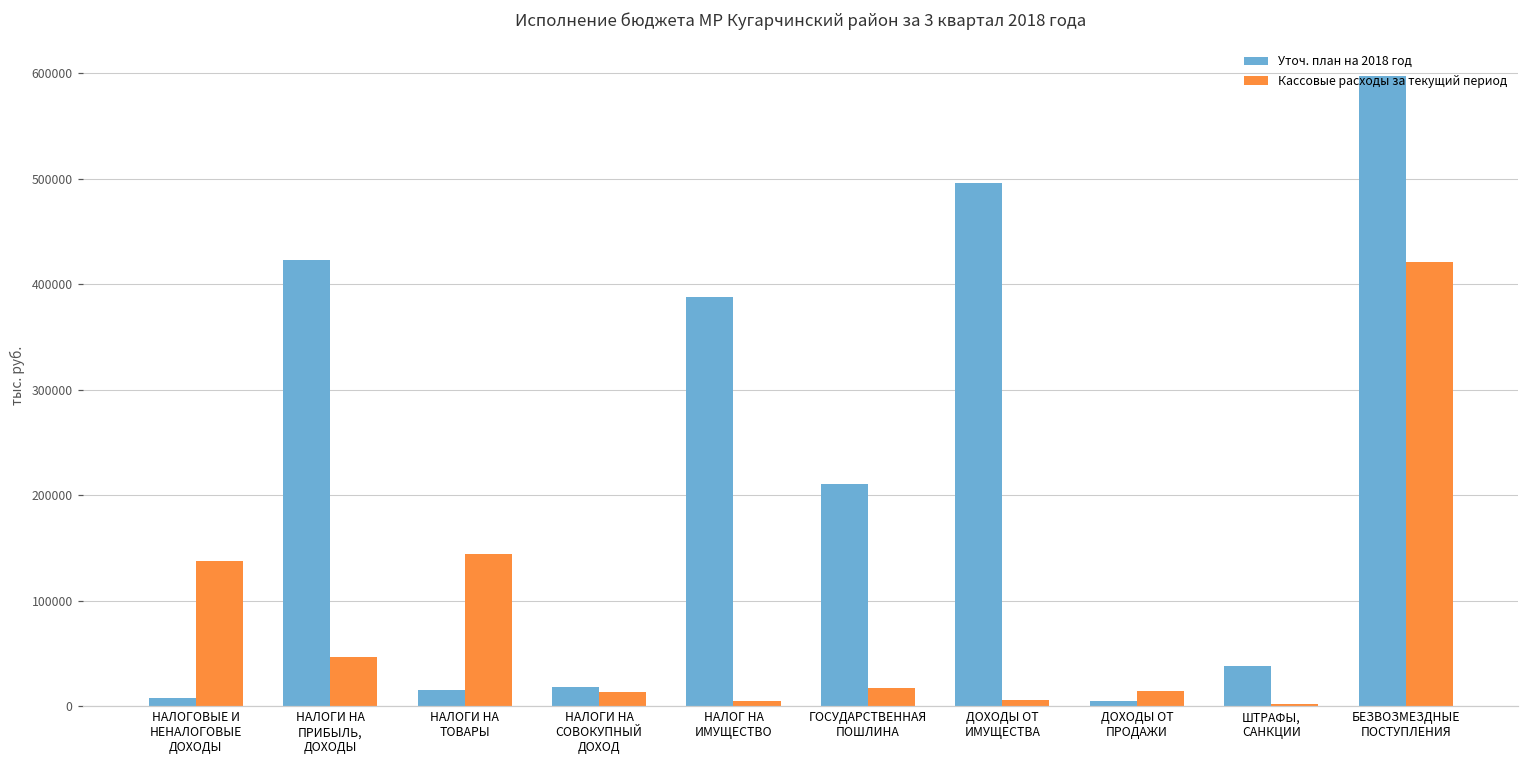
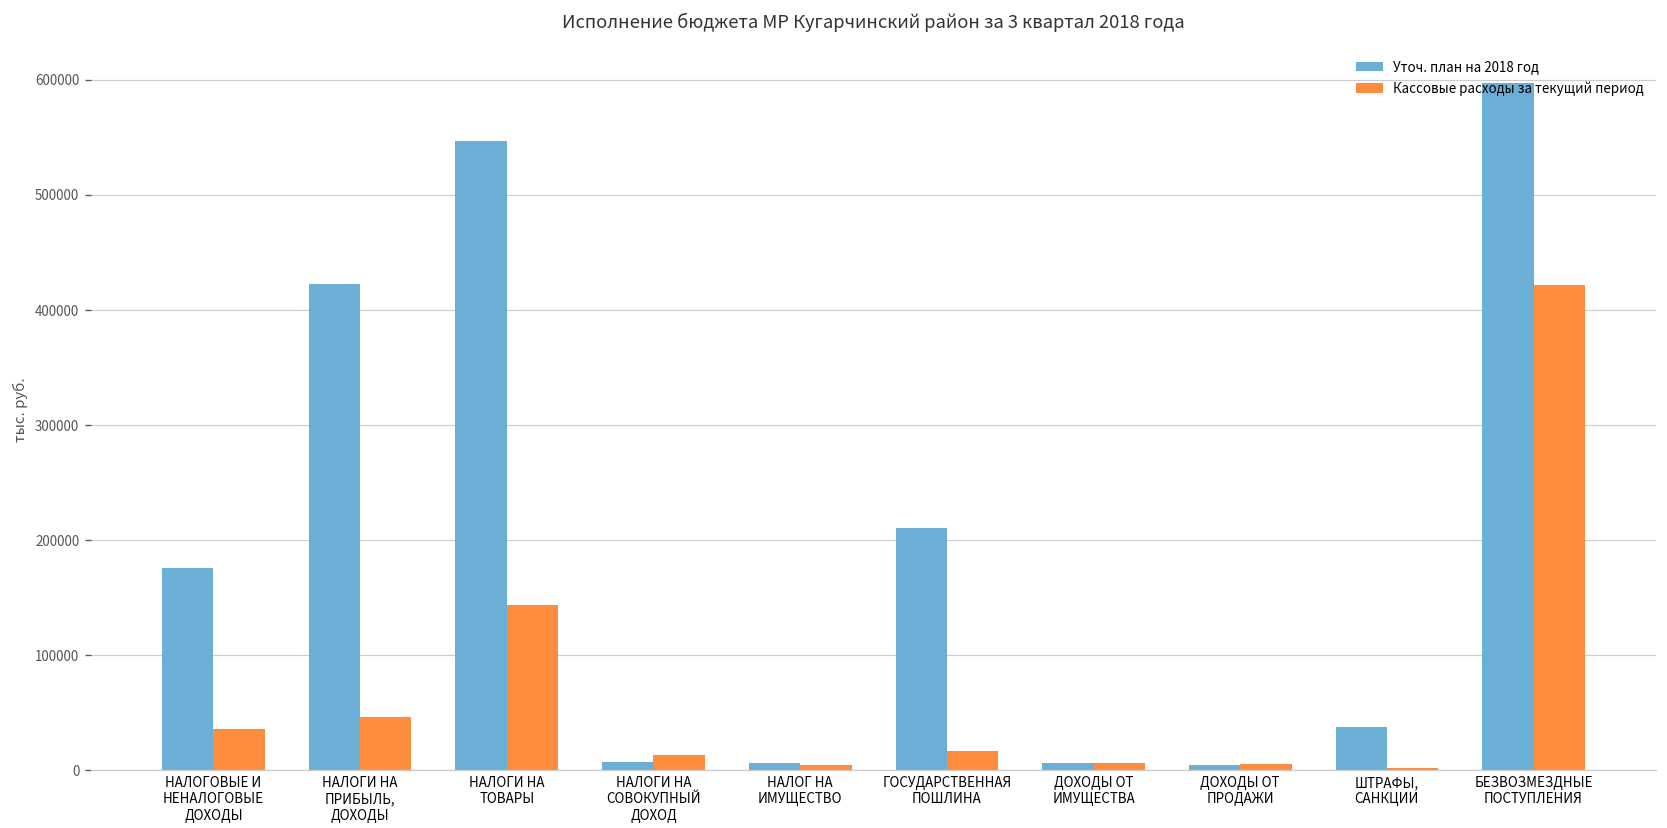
Уточ. план на 2018 год, НАЛОГОВЫЕ И НЕНАЛОГОВЫЕ ДОХОДЫ: 10000 -> 180000
Кассовые расходы за текущий период, НАЛОГОВЫЕ И НЕНАЛОГОВЫЕ ДОХОДЫ: 140000 -> 40000
Уточ. план на 2018 год, НАЛОГИ НА ТОВАРЫ: 10000 -> 550000
Уточ. план на 2018 год, НАЛОГИ НА СОВОКУПНЫЙ ДОХОД: 20000 -> 10000
Уточ. план на 2018 год, НАЛОГ НА ИМУЩЕСТВО: 390000 -> 10000
Уточ. план на 2018 год, ДОХОДЫ ОТ ИМУЩЕСТВА: 500000 -> 10000
Кассовые расходы за текущий период, ДОХОДЫ ОТ ПРОДАЖИ: 15000 -> 5000
